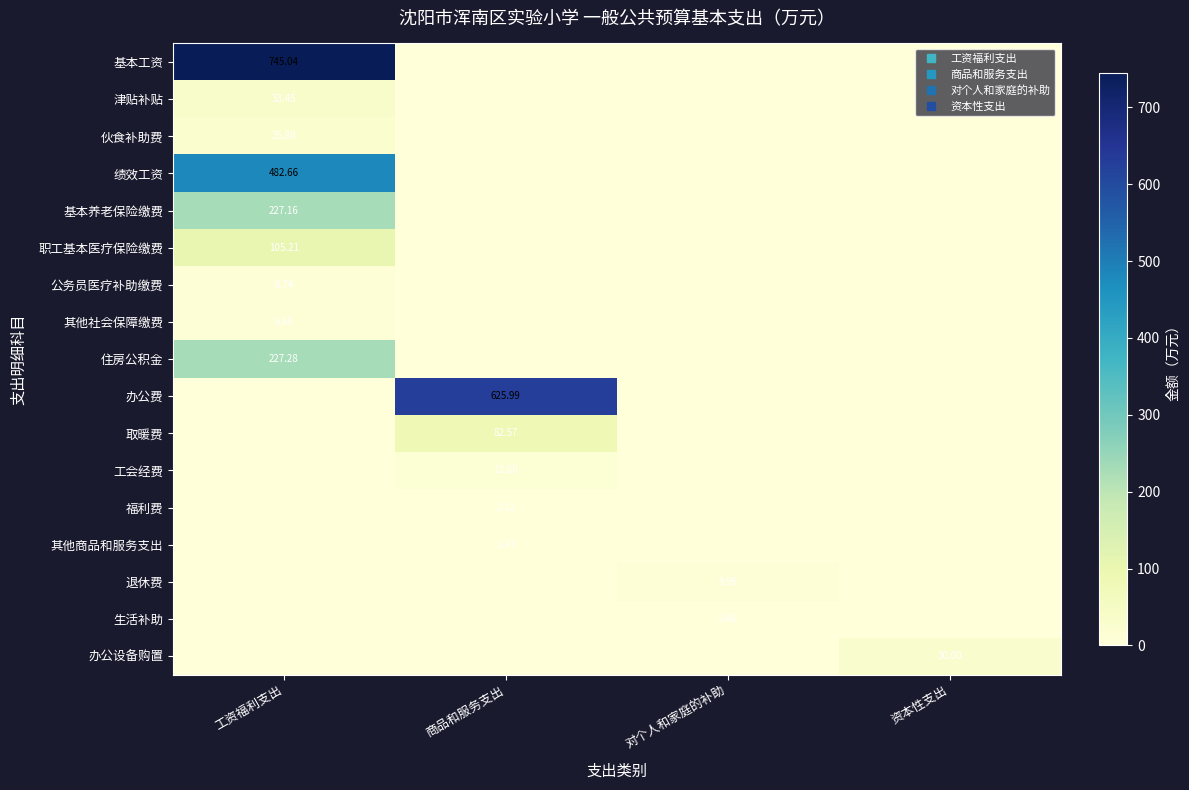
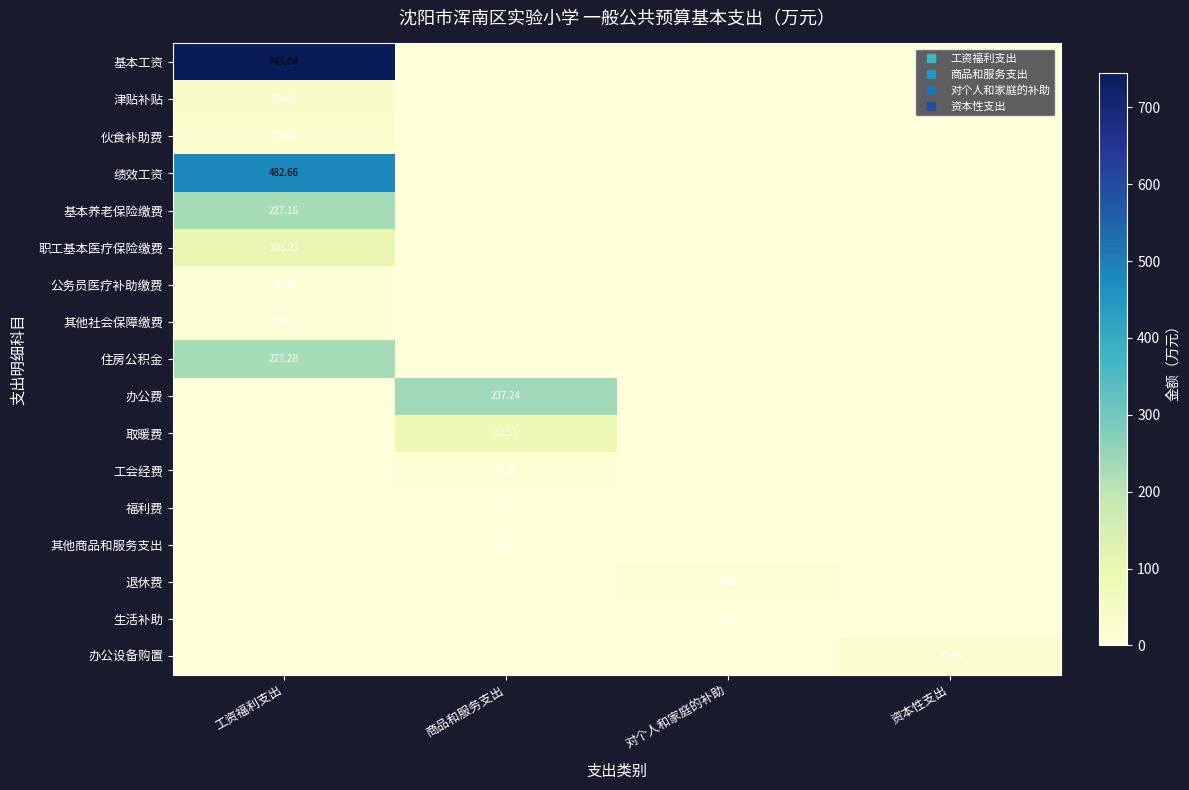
办公费, 商品和服务支出: 625.99 -> 237.24
